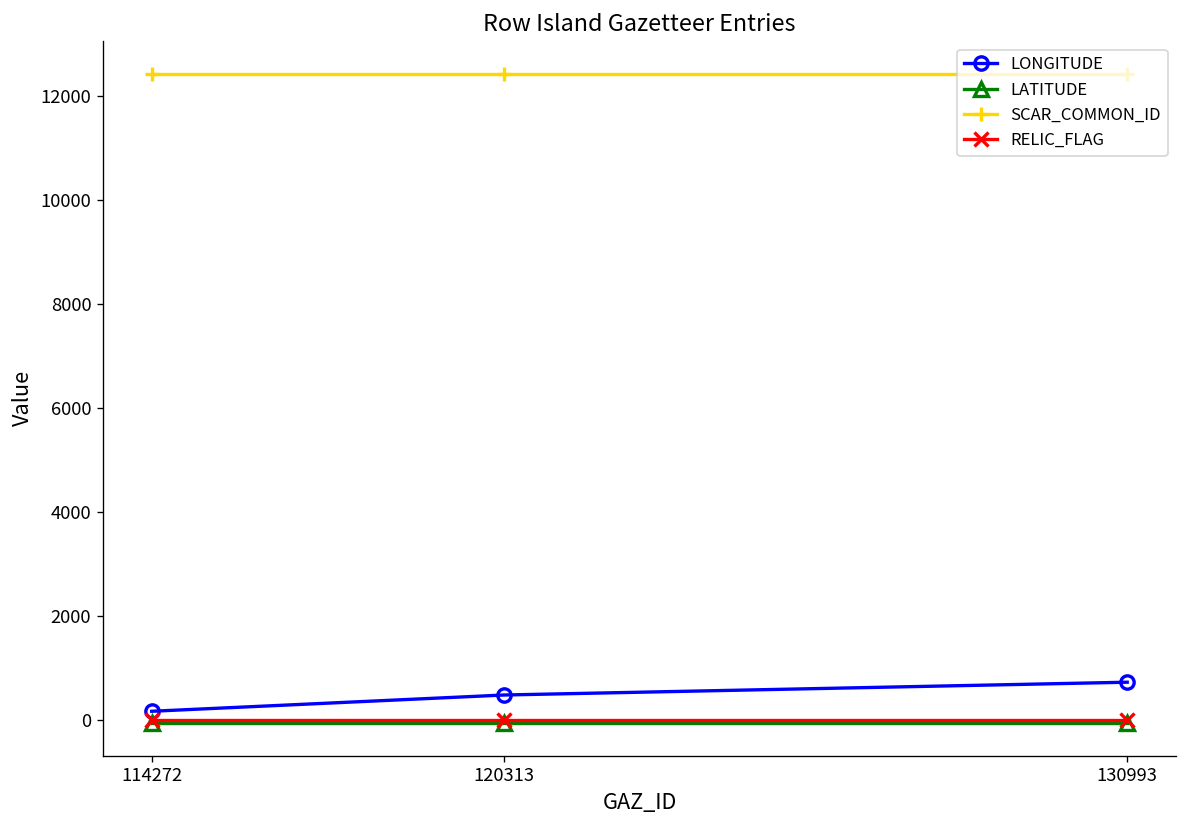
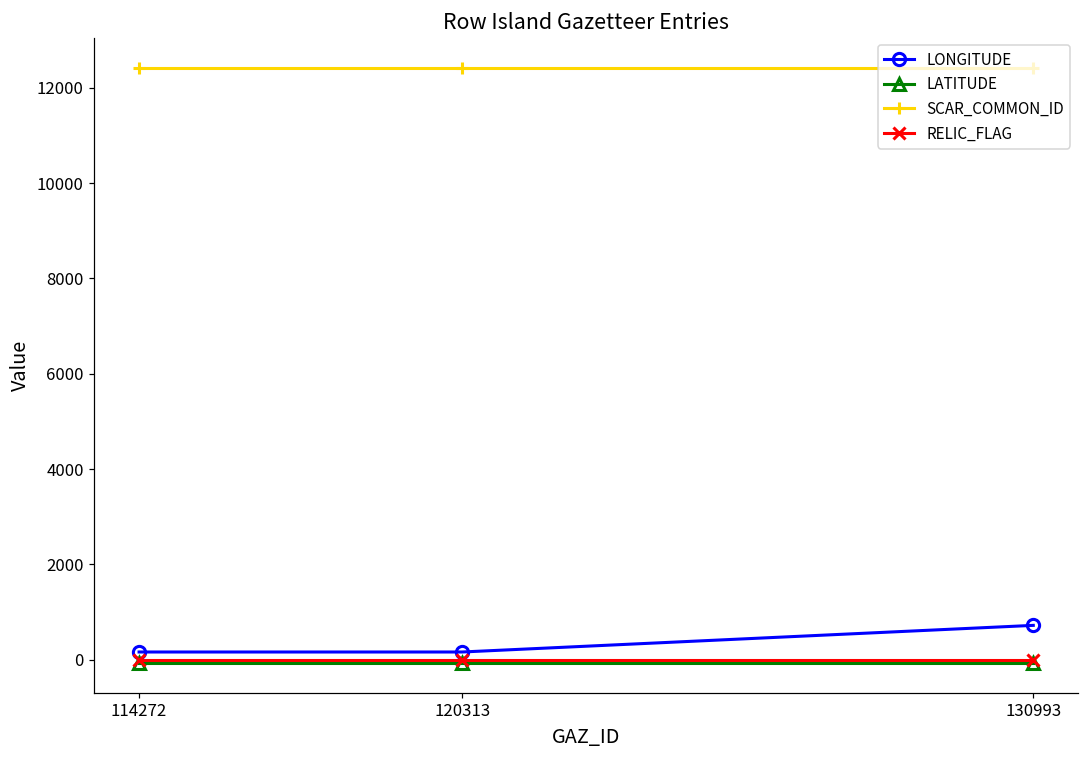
LONGITUDE, 120313: 500 -> 200
